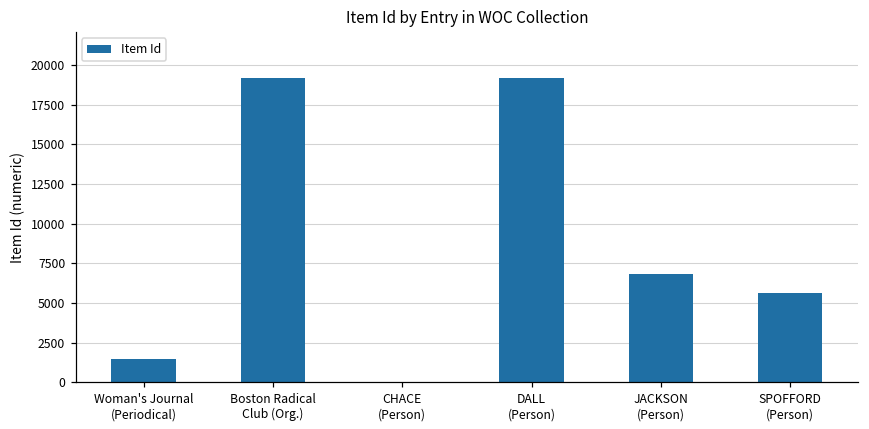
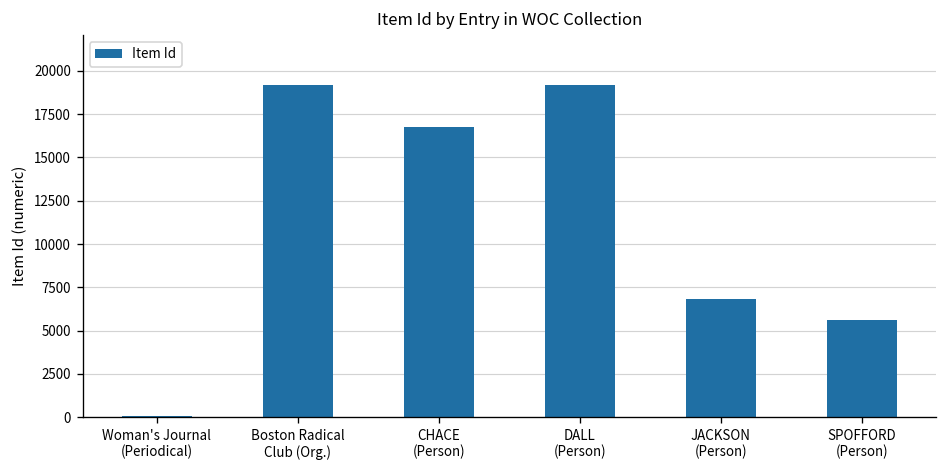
Woman's Journal (Periodical): 1500 -> 0
CHACE (Person): 0 -> 16800
